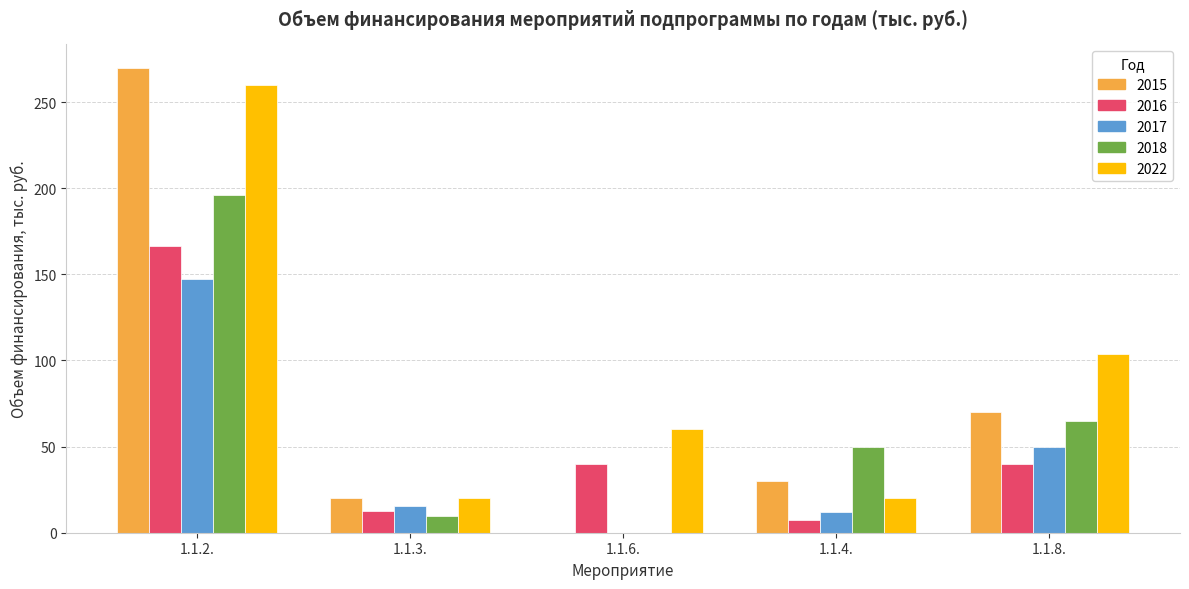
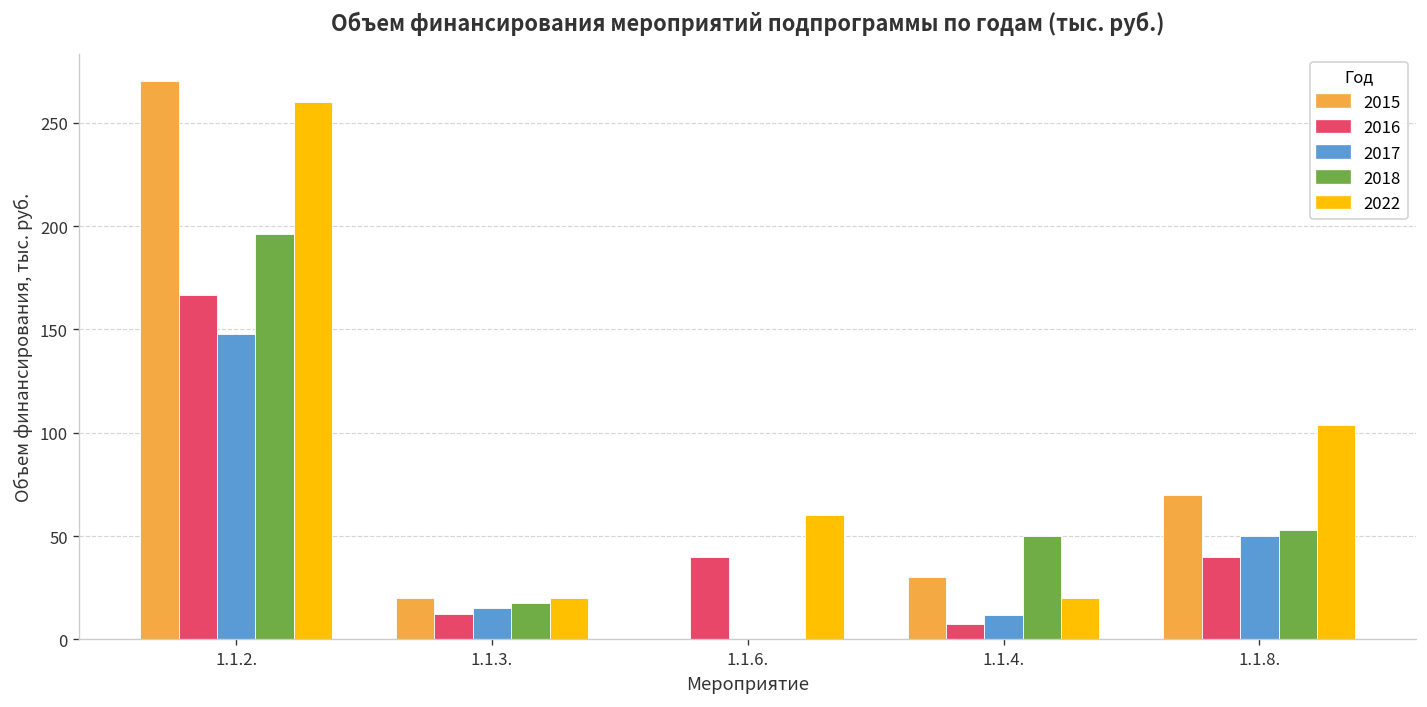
2018, 1.1.3.: 10 -> 18
2018, 1.1.8.: 65 -> 53
